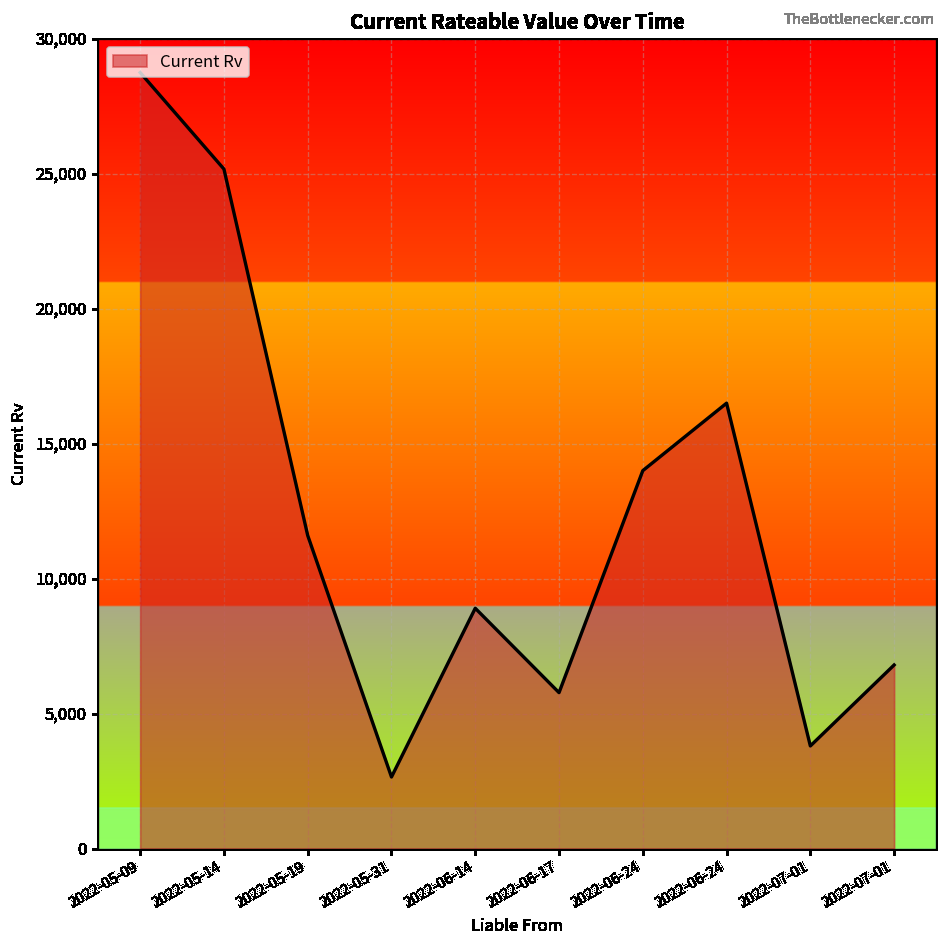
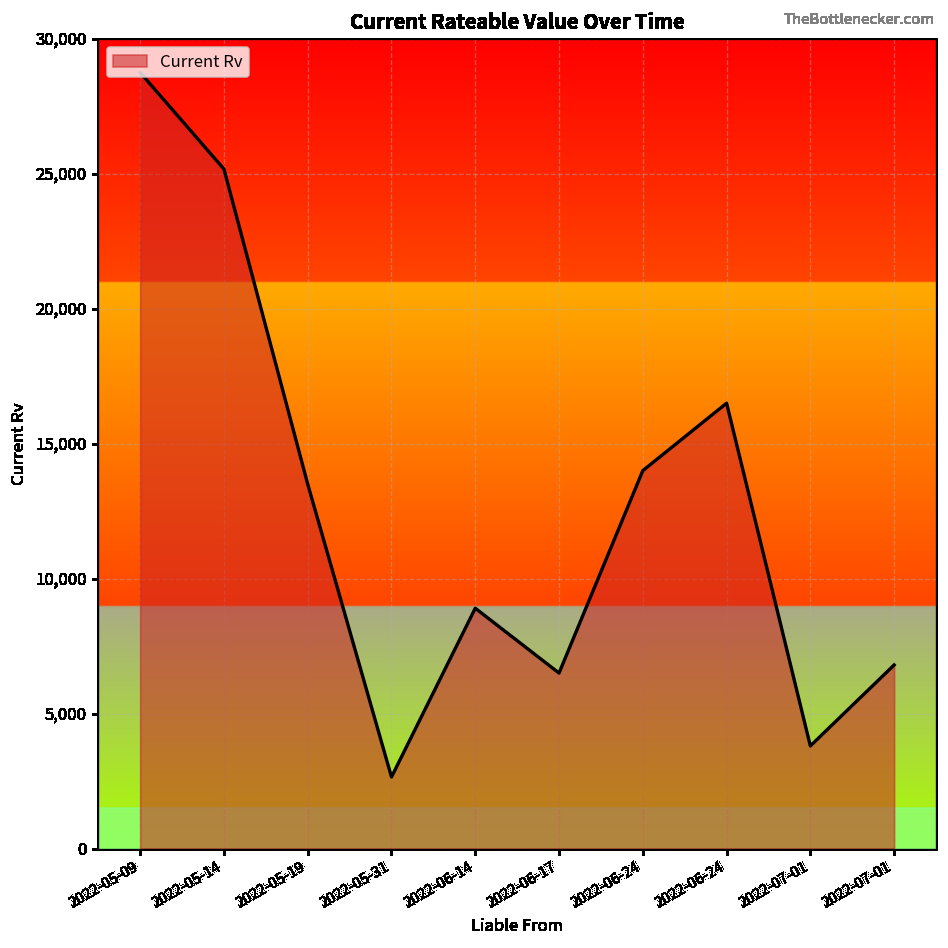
2022-05-19: 11,600 -> 13,500
2022-06-17: 5,800 -> 6,500
